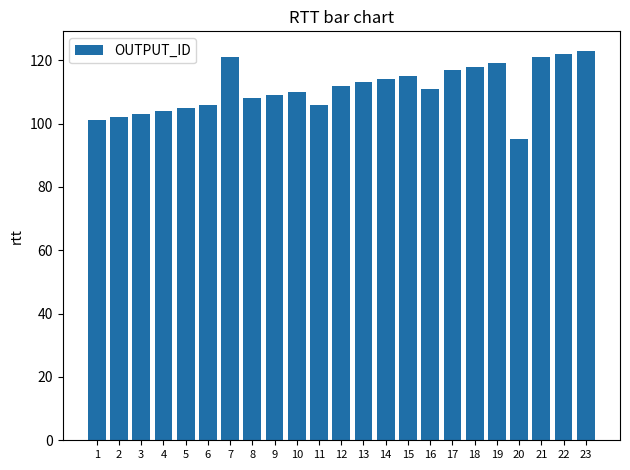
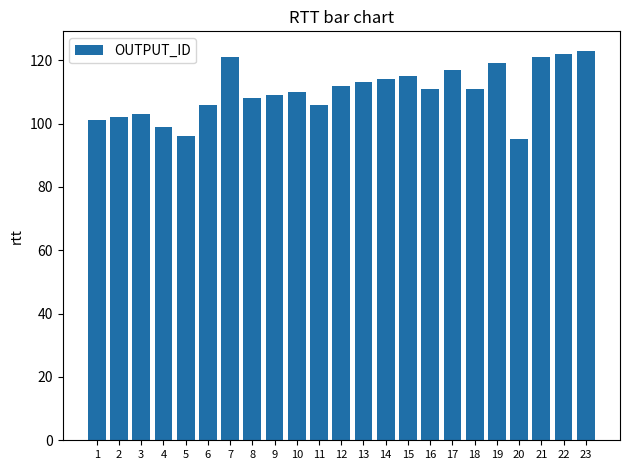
4: 104 -> 99
5: 105 -> 96
18: 118 -> 111
